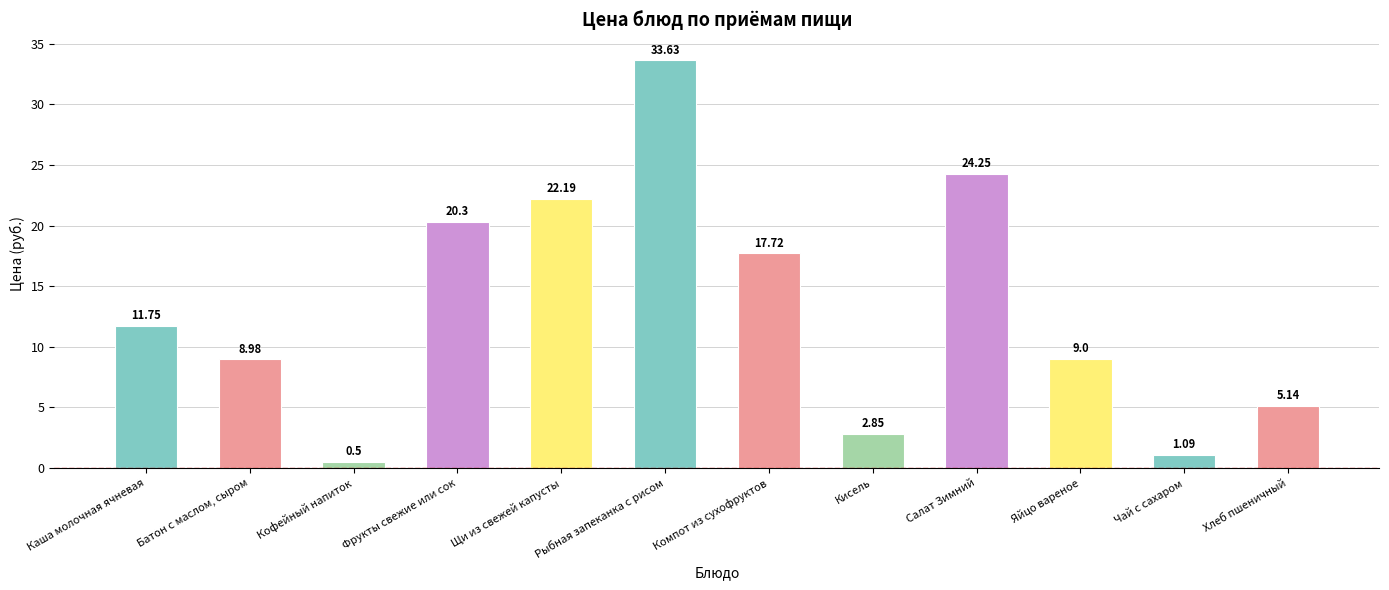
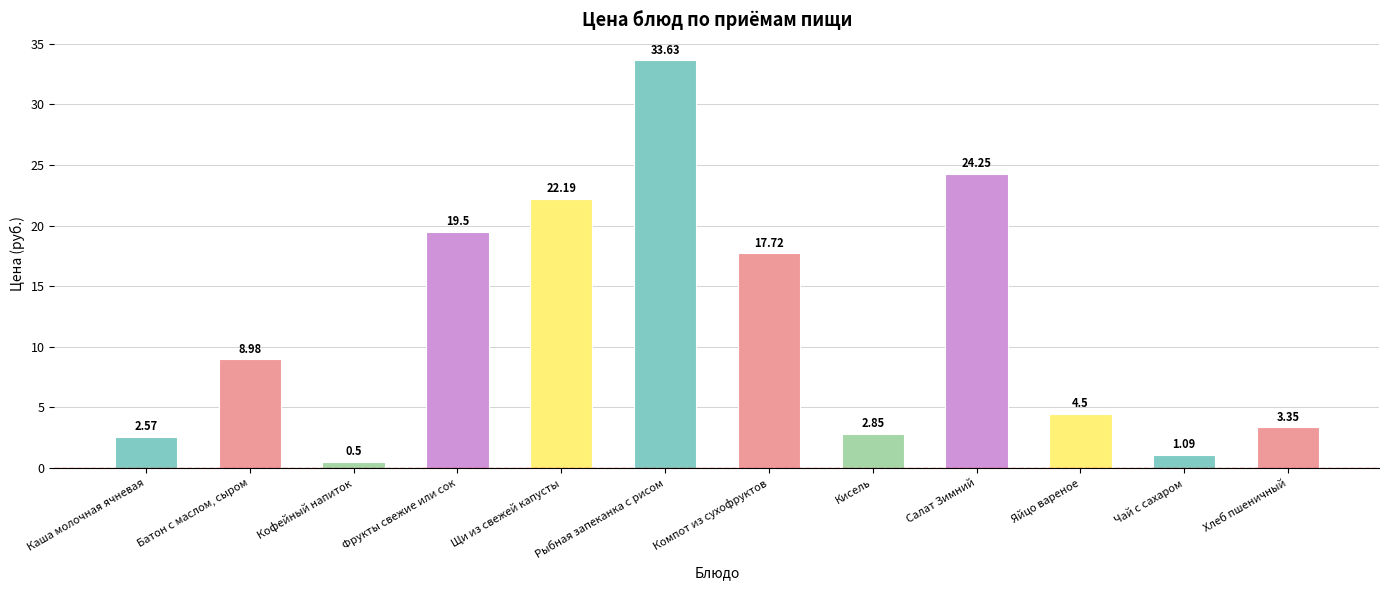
Каша молочная ячневая: 11.75 -> 2.57
Фрукты свежие или сок: 20.3 -> 19.5
Яйцо вареное: 9.0 -> 4.5
Хлеб пшеничный: 5.14 -> 3.35
